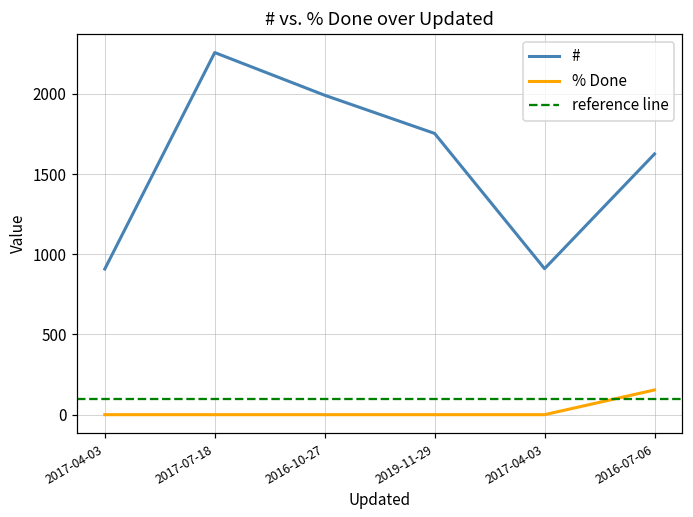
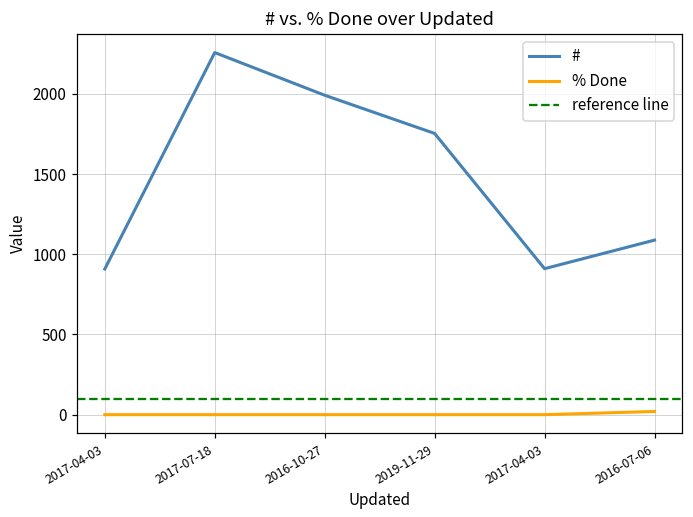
#, 2016-07-06: 1630 -> 1090
% Done, 2016-07-06: 150 -> 20
